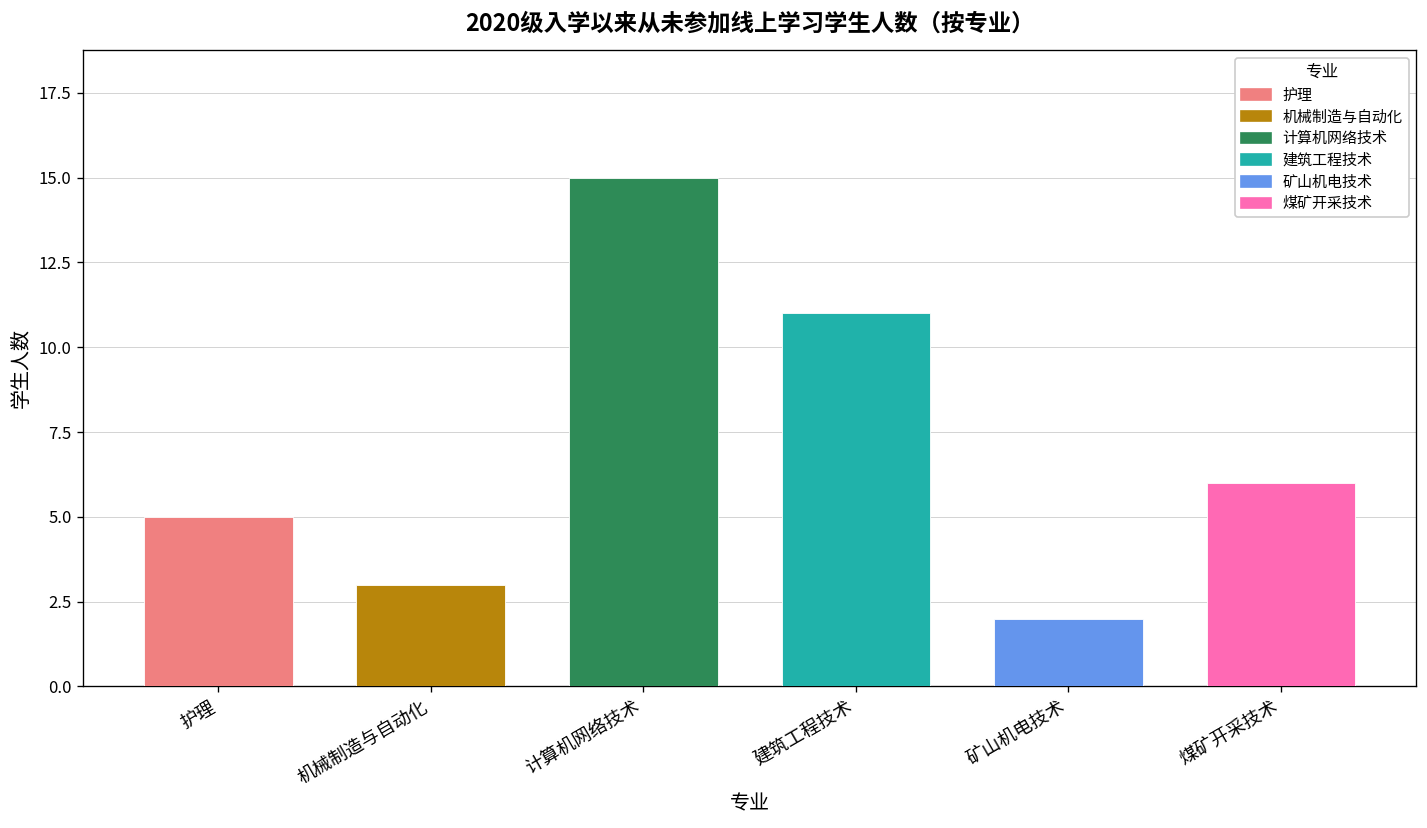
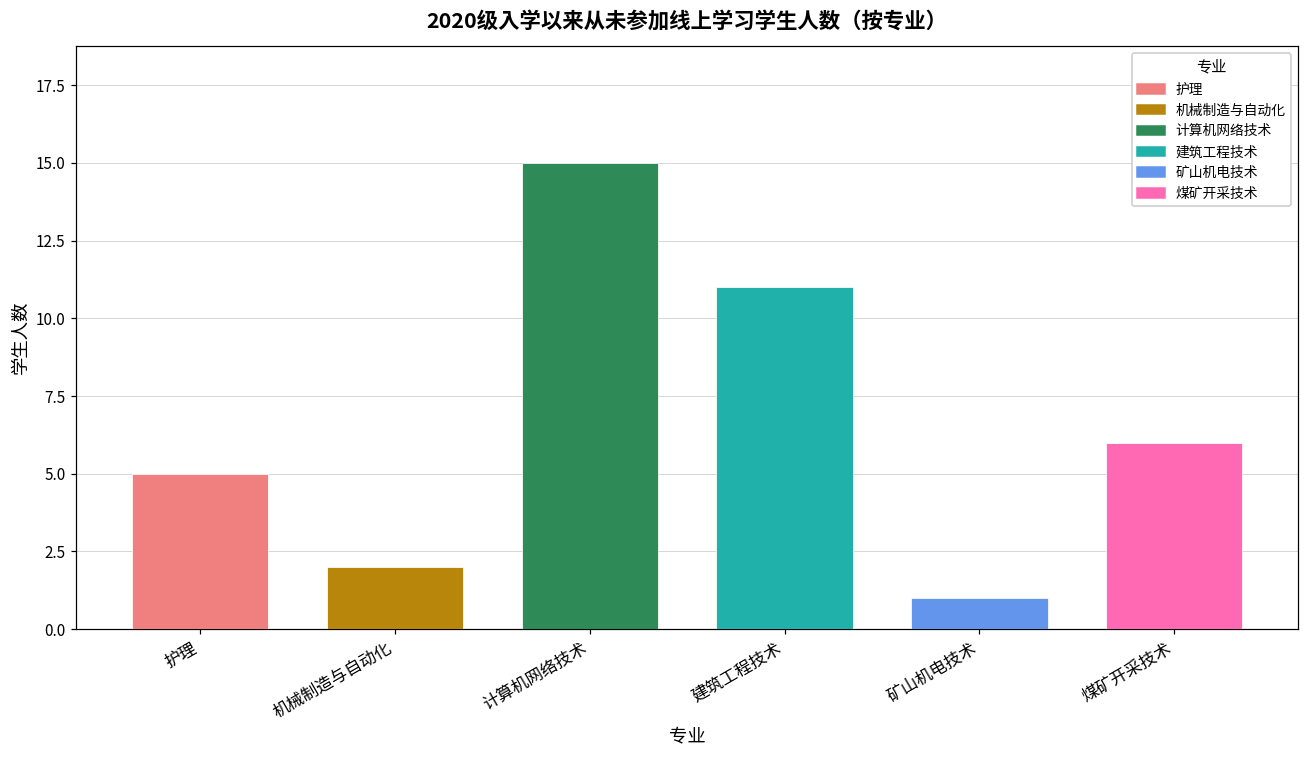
机械制造与自动化: 3 -> 2
矿山机电技术: 2 -> 1
